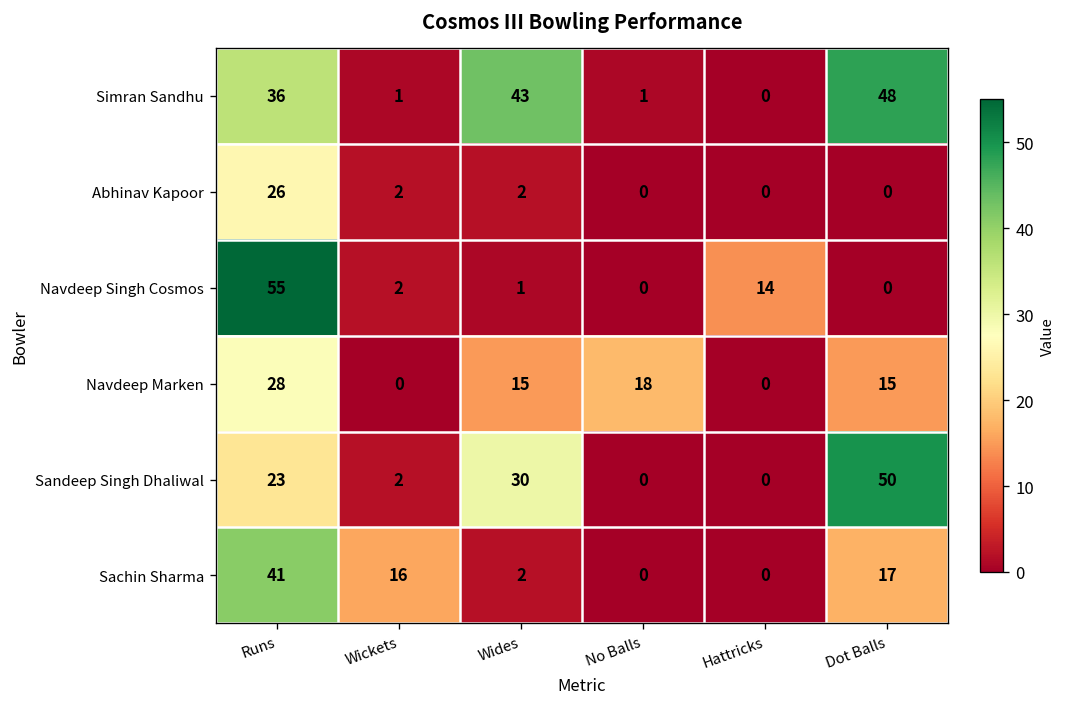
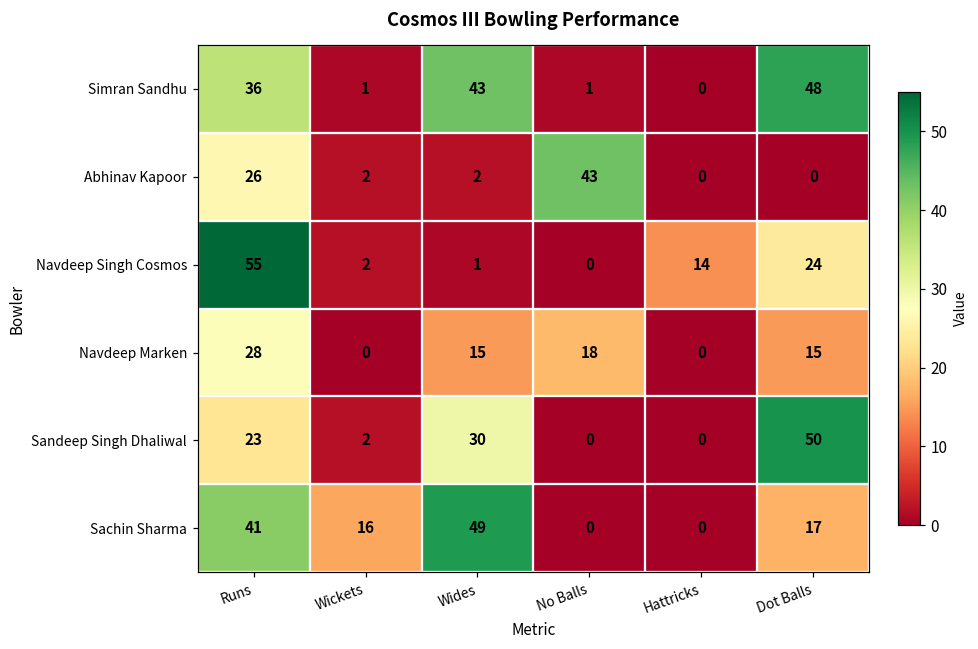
Abhinav Kapoor, No Balls: 0 -> 43
Navdeep Singh Cosmos, Dot Balls: 0 -> 24
Sachin Sharma, Wides: 2 -> 49
